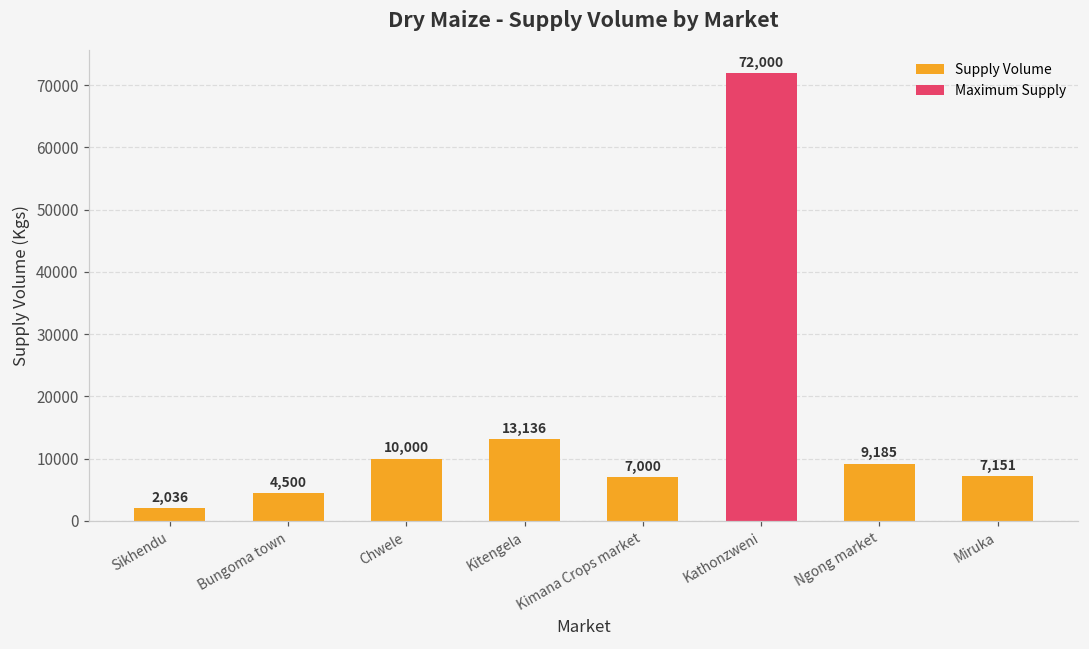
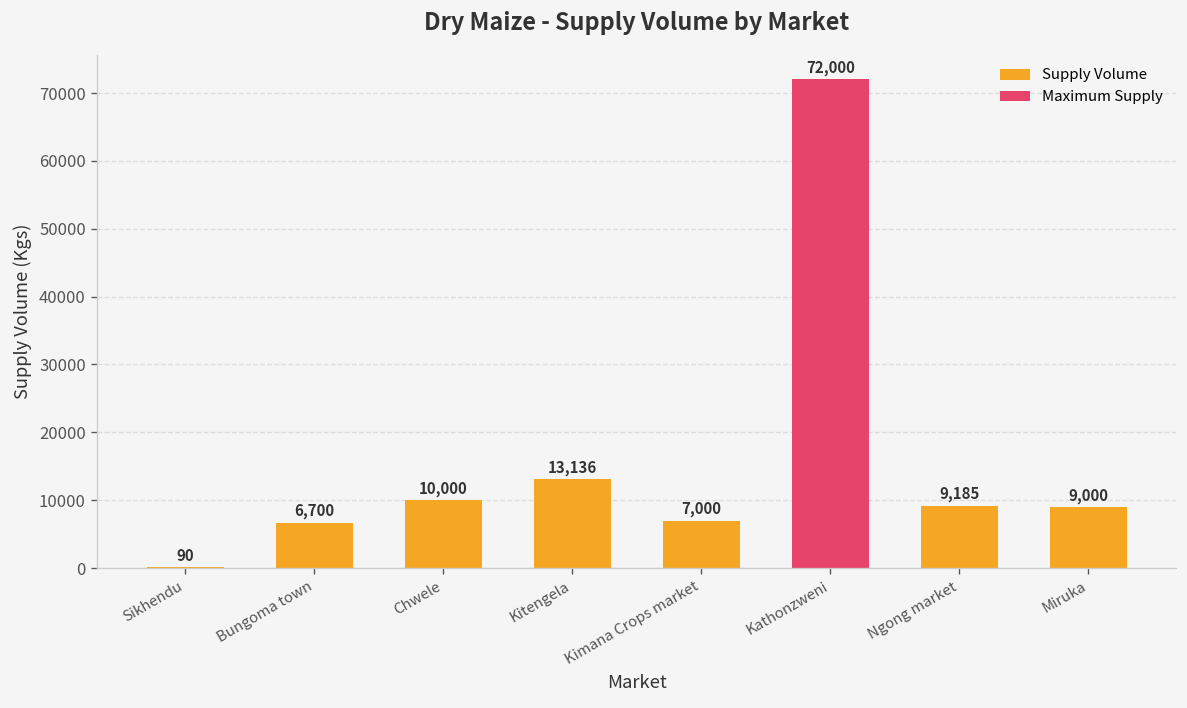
Sikhendu: 2,036 -> 90
Bungoma town: 4,500 -> 6,700
Miruka: 7,151 -> 9,000
